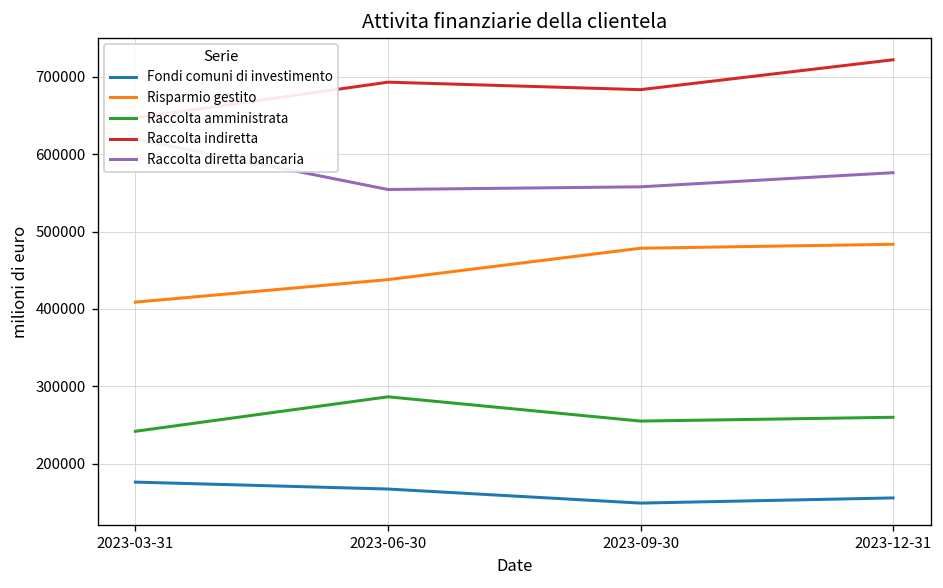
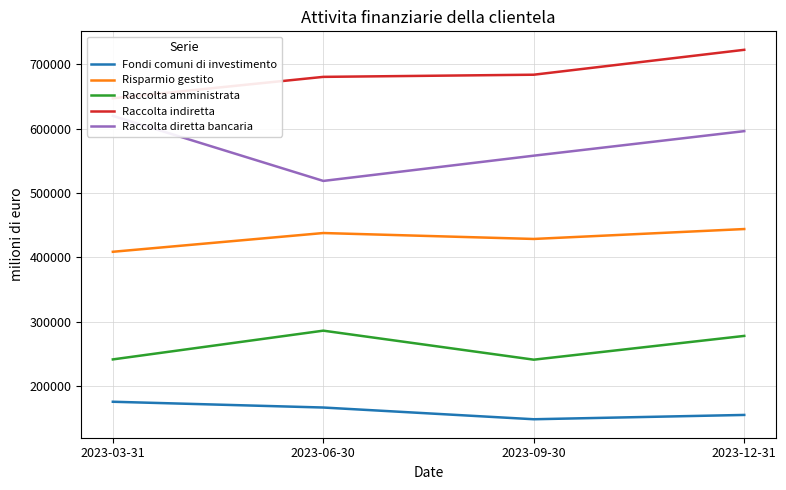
Raccolta indiretta, 2023-06-30: 690000 -> 680000
Raccolta diretta bancaria, 2023-06-30: 550000 -> 520000
Risparmio gestito, 2023-09-30: 480000 -> 430000
Raccolta amministrata, 2023-09-30: 250000 -> 240000
Risparmio gestito, 2023-12-31: 480000 -> 440000
Raccolta amministrata, 2023-12-31: 260000 -> 280000
Raccolta diretta bancaria, 2023-12-31: 580000 -> 600000
